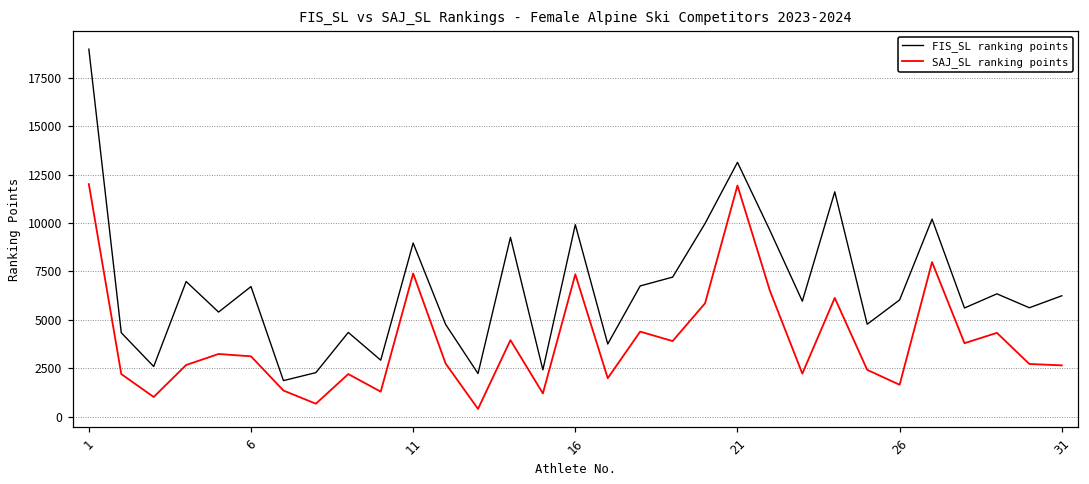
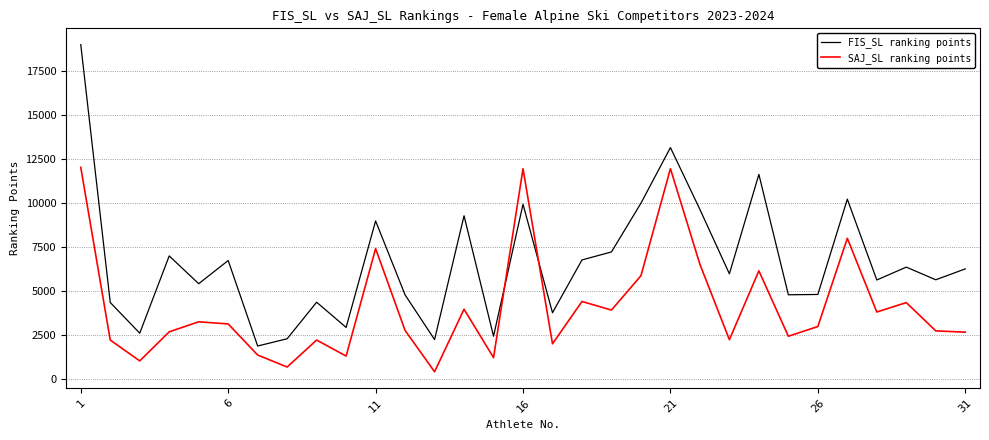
SAJ_SL ranking points, 16: 7300 -> 11900
FIS_SL ranking points, 26: 6000 -> 4800
SAJ_SL ranking points, 26: 1600 -> 3000
